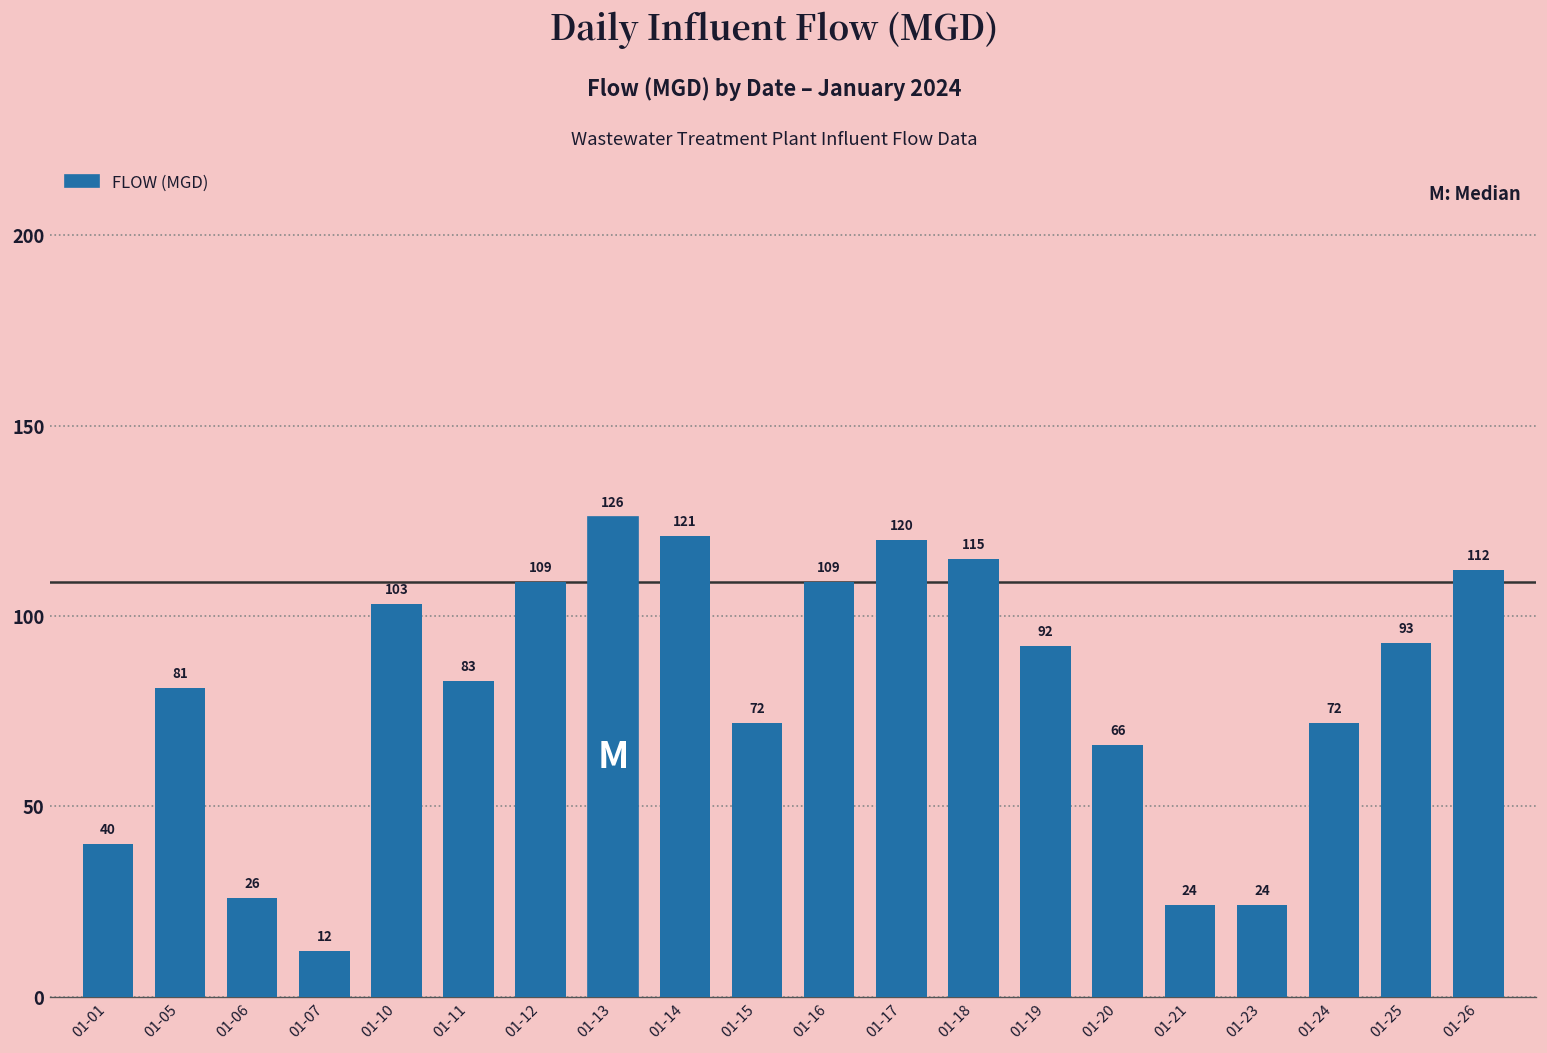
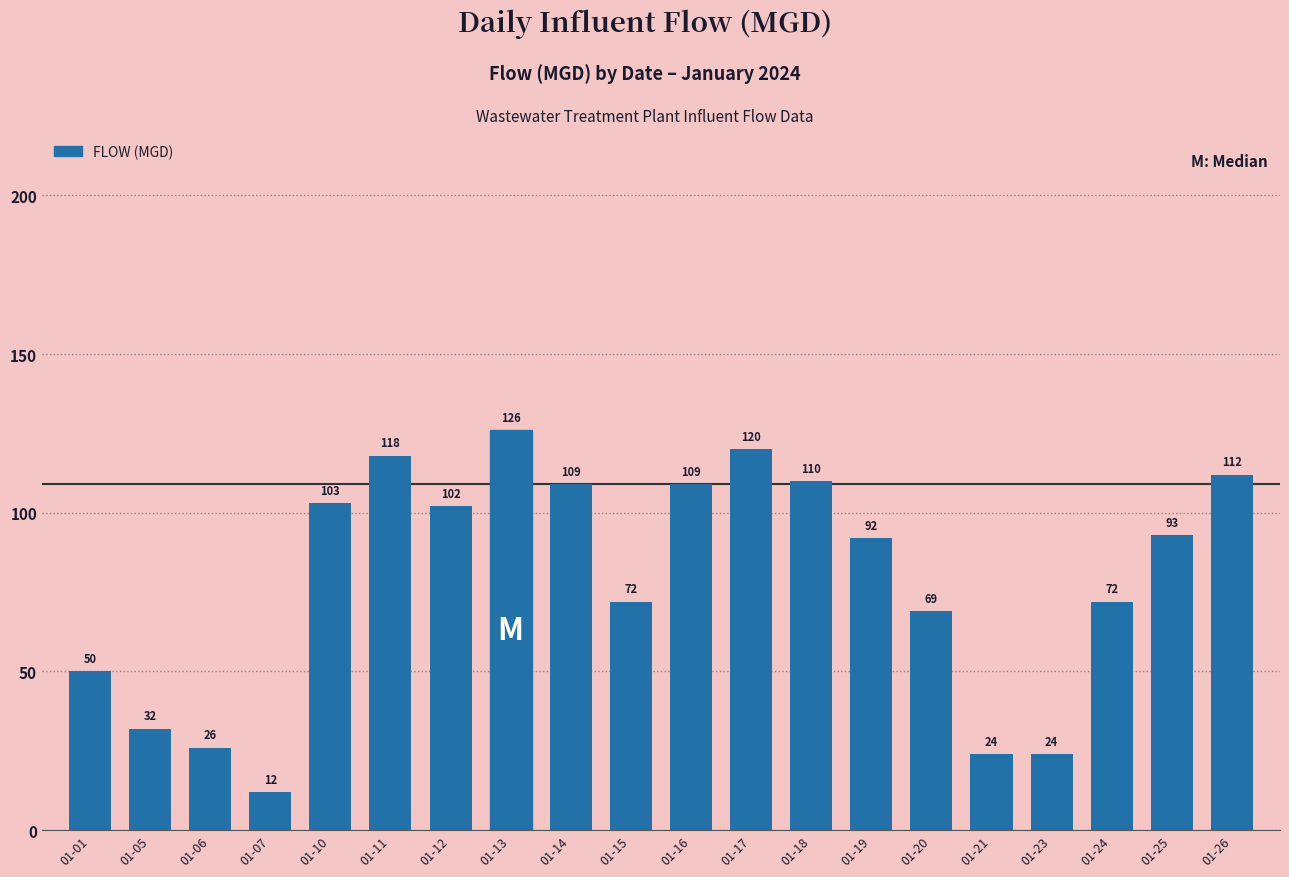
01-01: 40 -> 50
01-05: 81 -> 32
01-11: 83 -> 118
01-12: 109 -> 102
01-14: 121 -> 109
01-18: 115 -> 110
01-20: 66 -> 69
